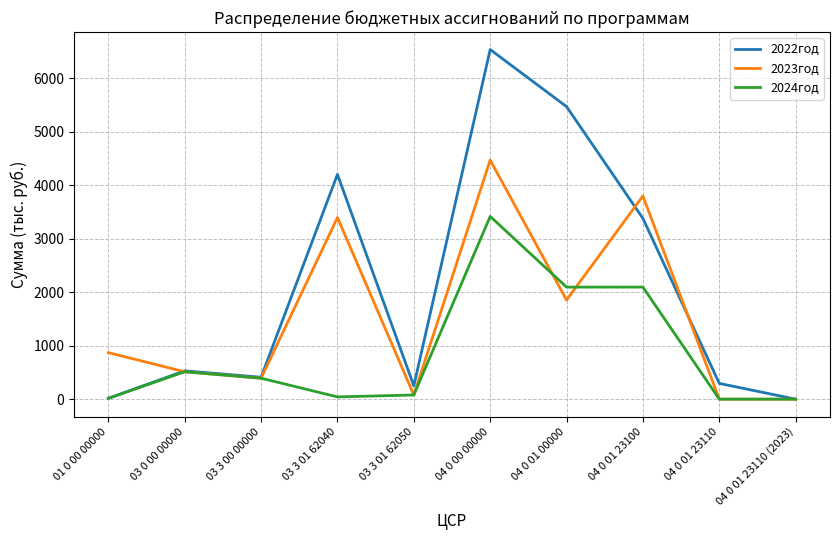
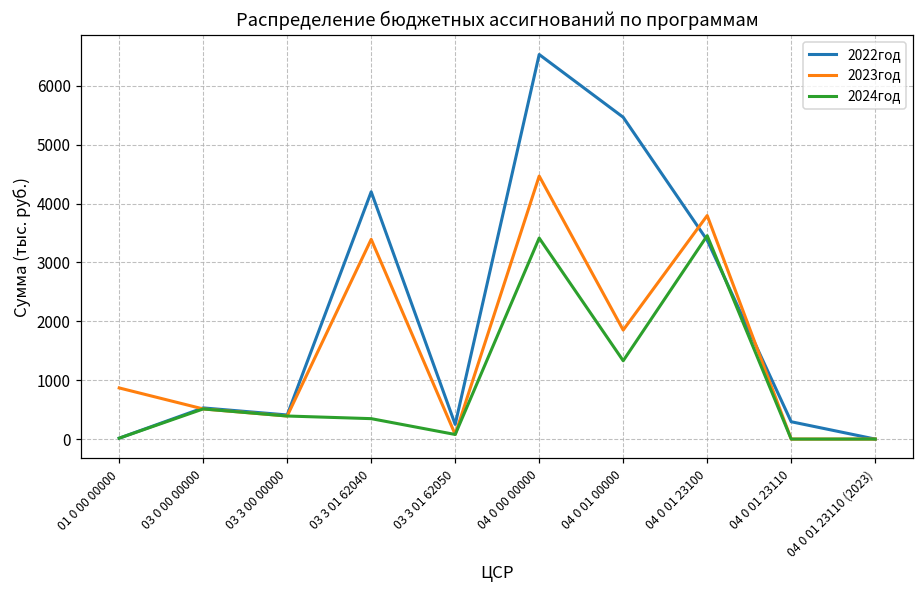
2024год, 03 3 01 62040: 0 -> 300
2024год, 04 0 01 00000: 2100 -> 1300
2024год, 04 0 01 23100: 2100 -> 3500
